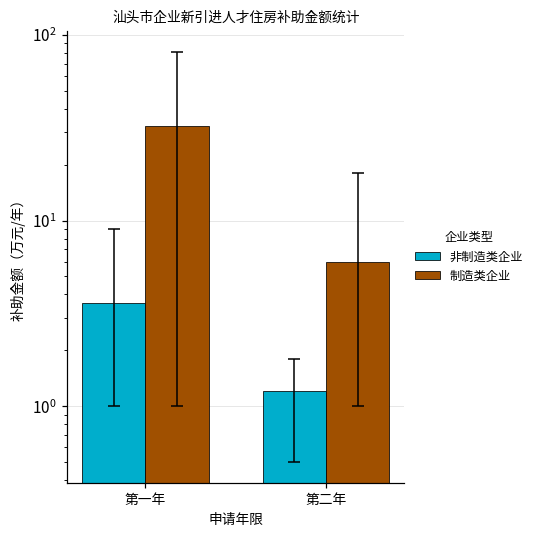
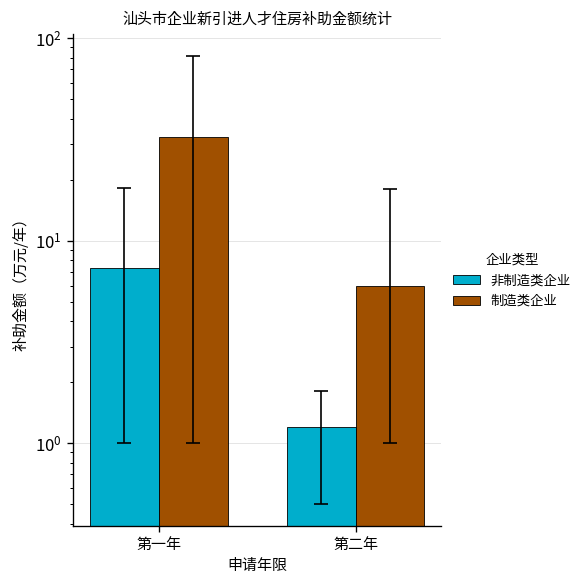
非制造类企业, 第一年: 3.6 -> 7.3
